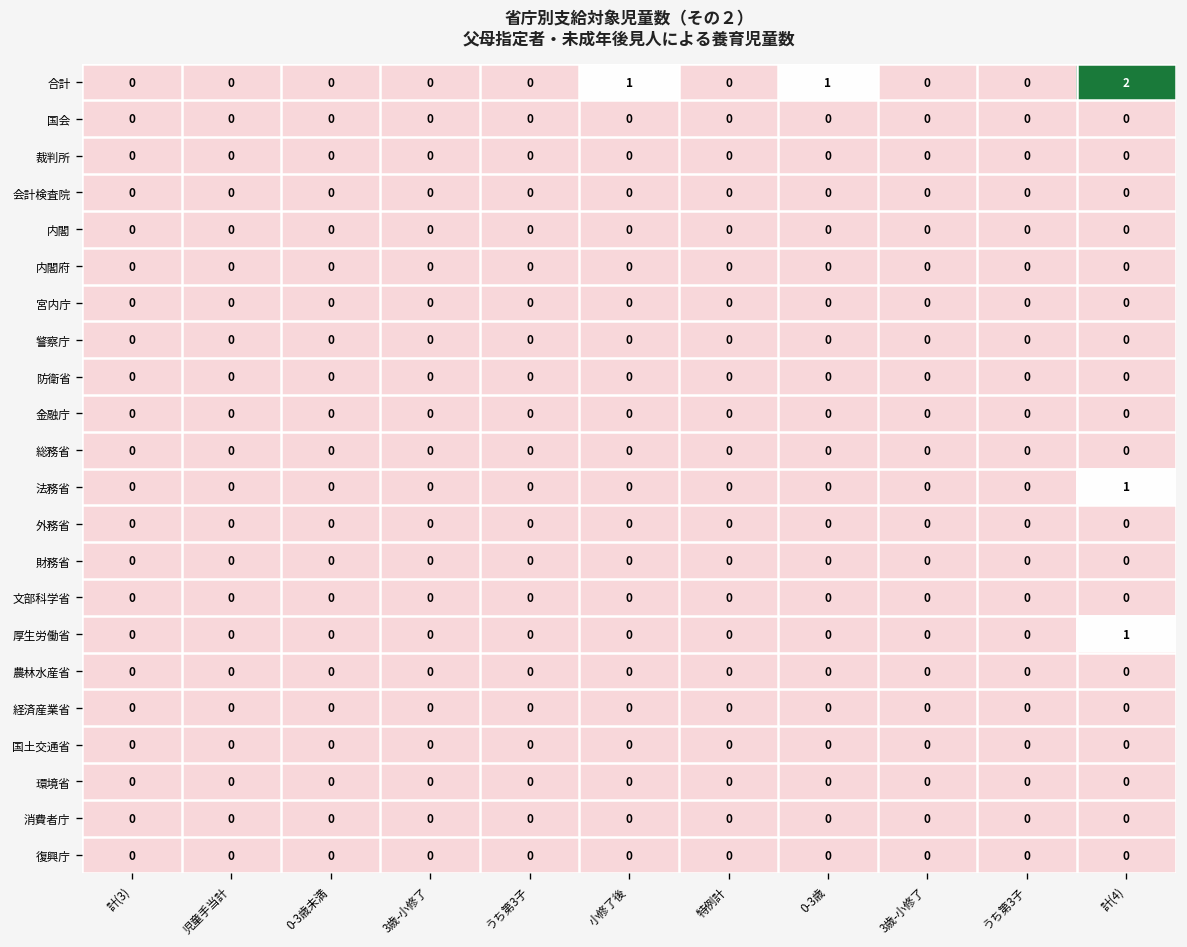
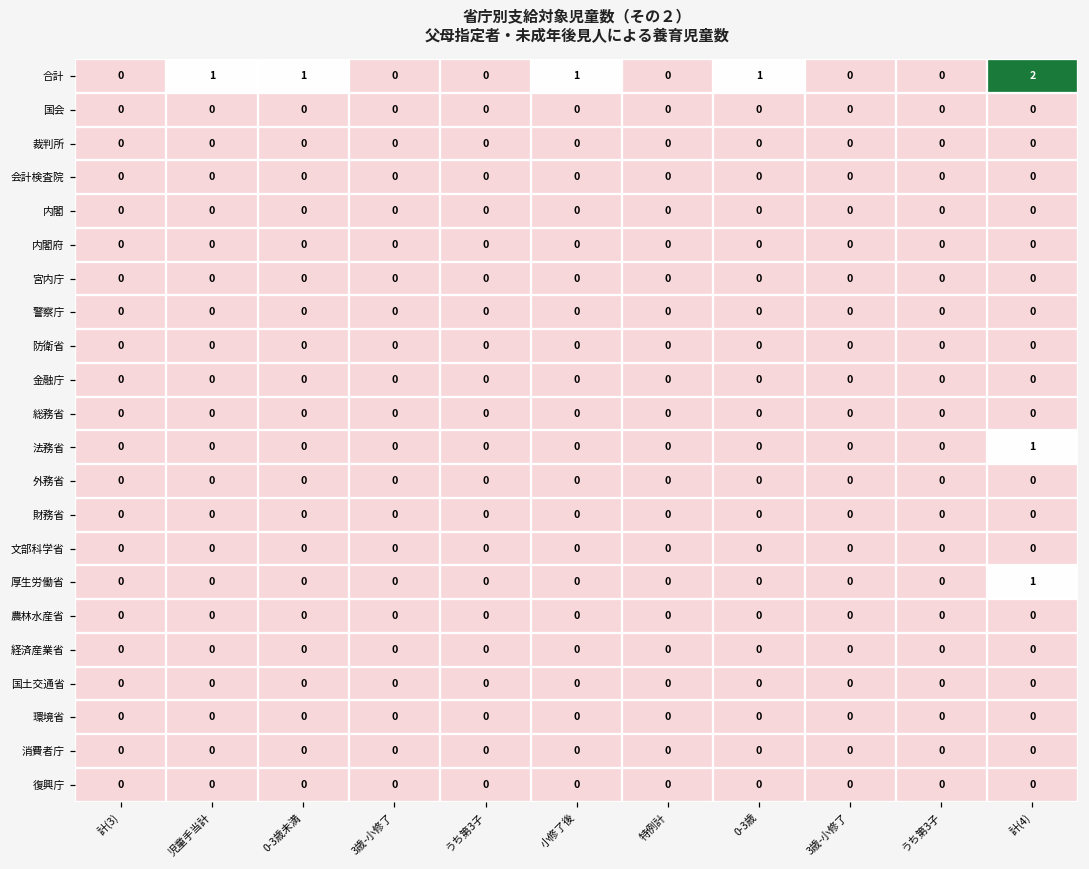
合計, 児童手当計: 0 -> 1
合計, 0-3歳未満: 0 -> 1
